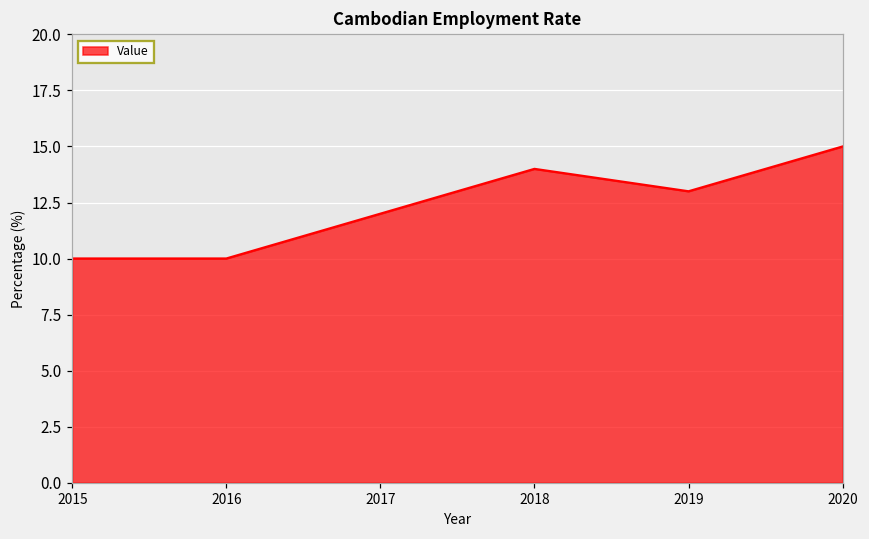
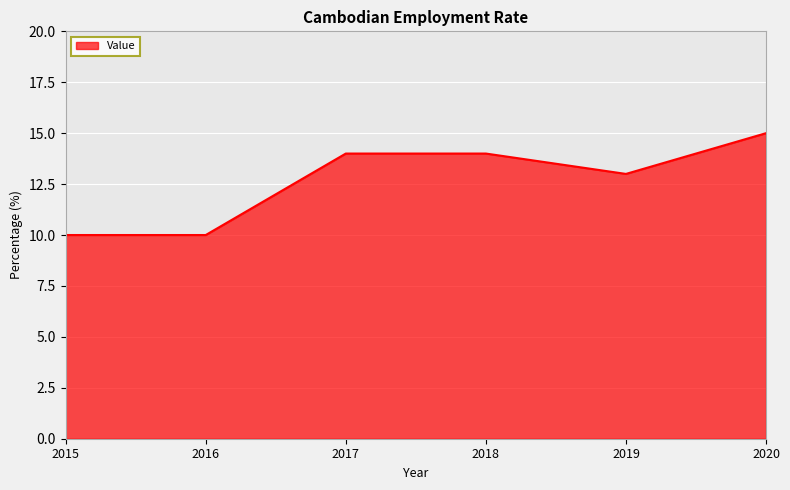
2017: 12 -> 14
